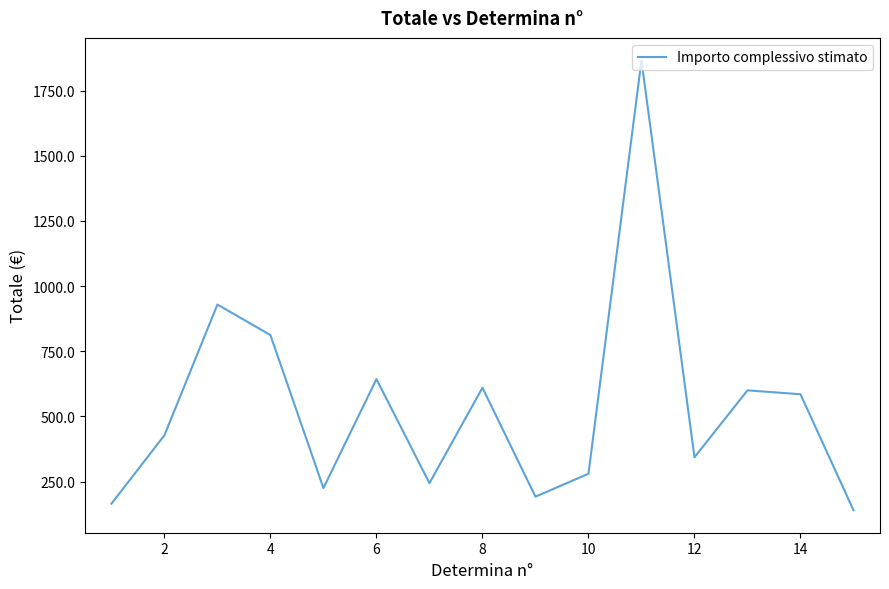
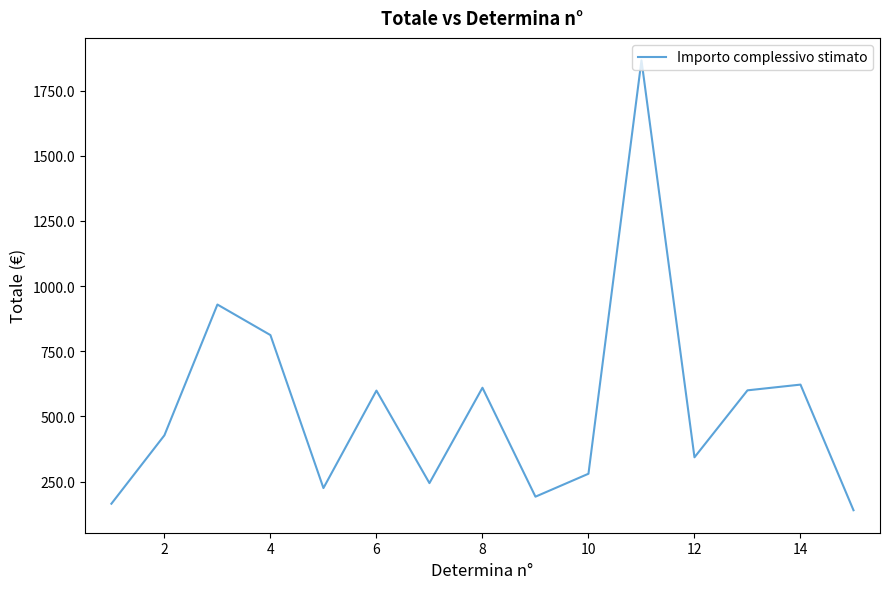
6: 640 -> 600
14: 590 -> 620
